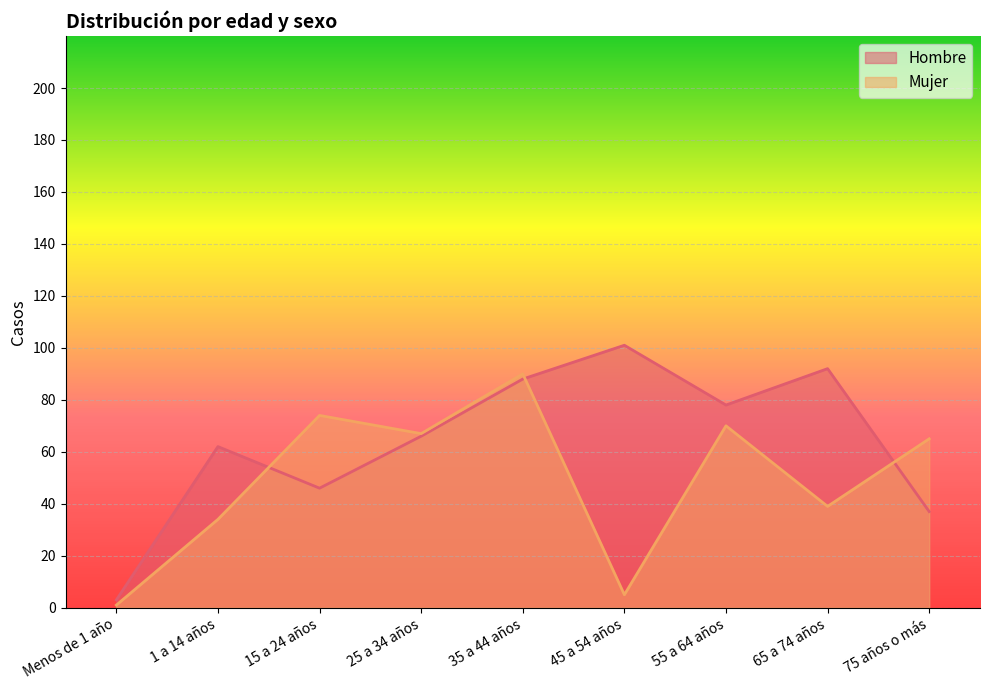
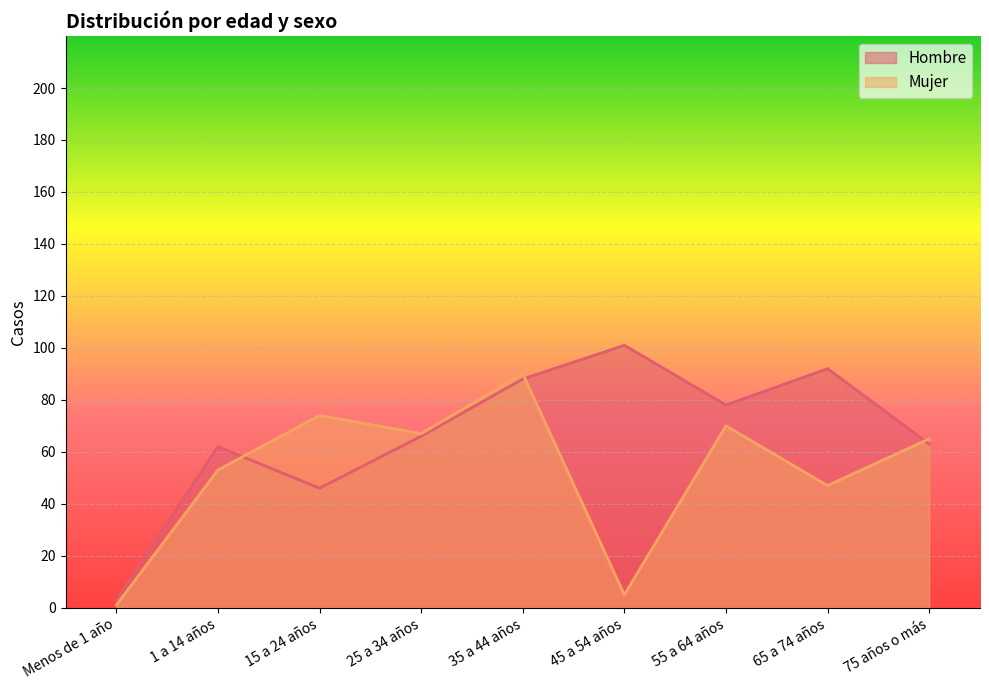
Mujer, 1 a 14 años: 34 -> 53
Mujer, 65 a 74 años: 39 -> 47
Hombre, 75 años o más: 37 -> 63
